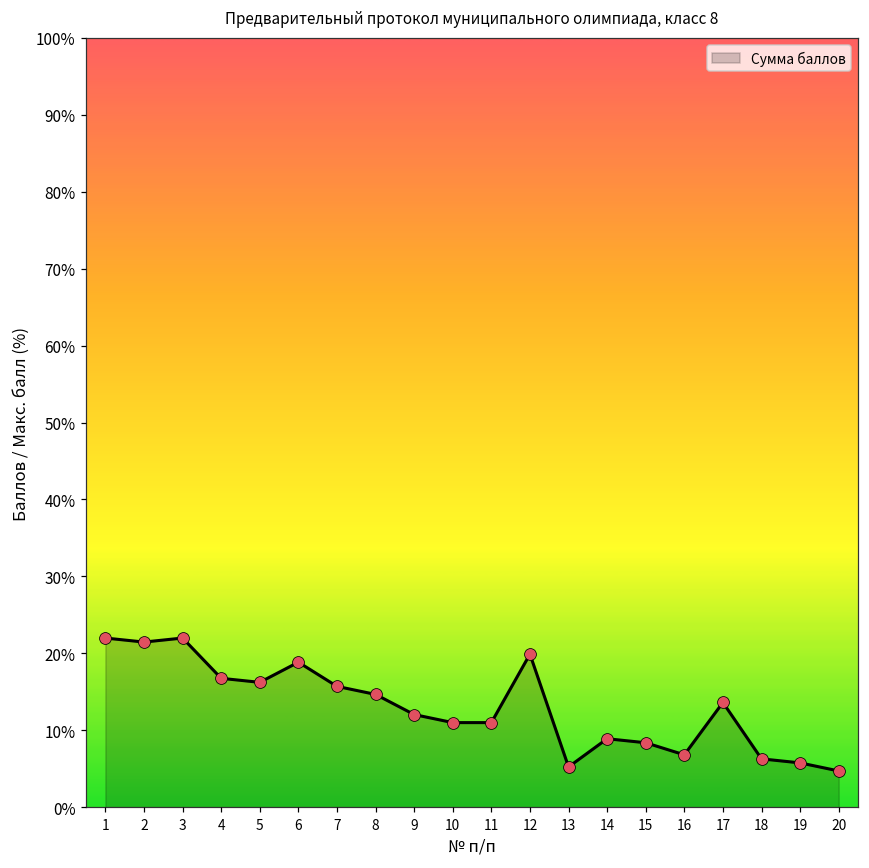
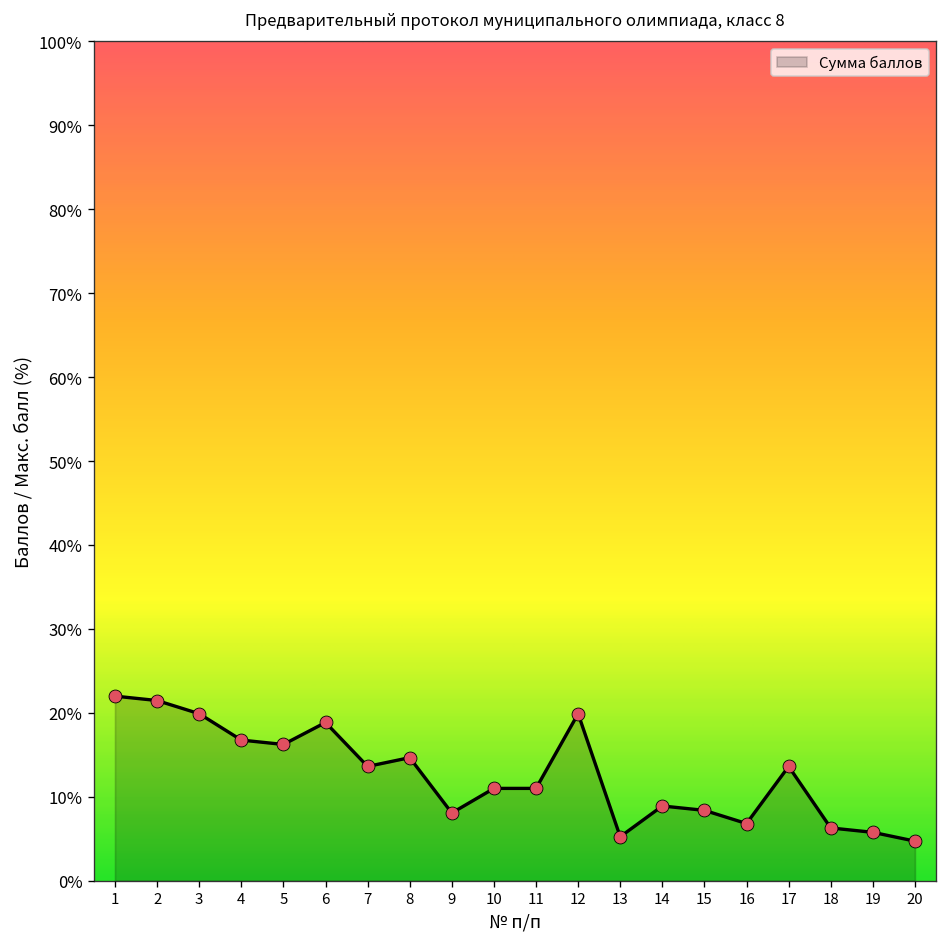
3: 22% -> 20%
7: 16% -> 14%
9: 12% -> 8%
